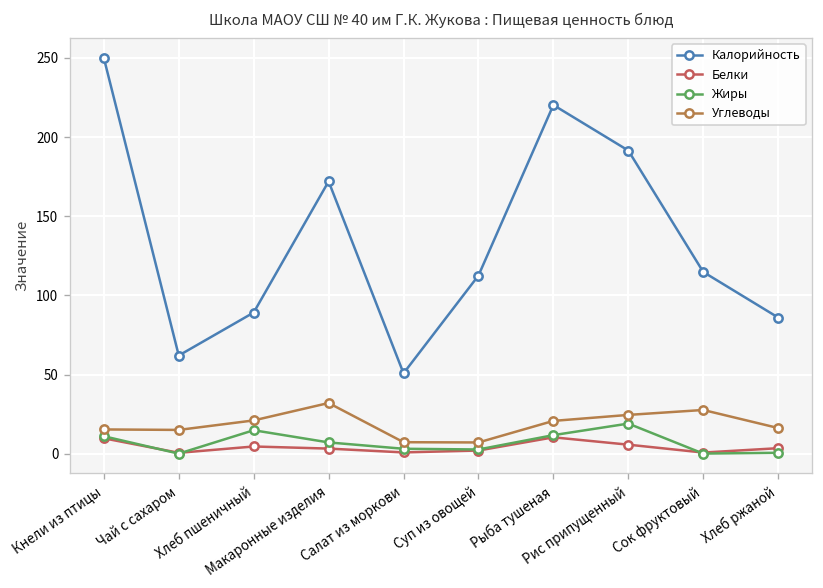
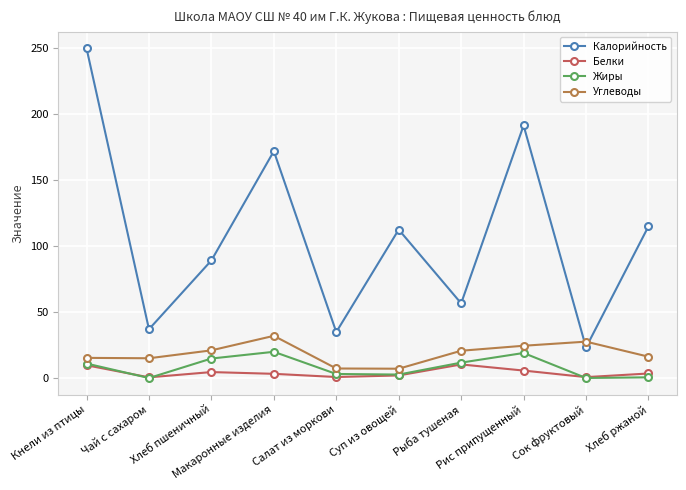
Калорийность, Чай с сахаром: 62 -> 37
Жиры, Макаронные изделия: 7 -> 20
Калорийность, Салат из моркови: 51 -> 35
Калорийность, Рыба тушеная: 220 -> 57
Калорийность, Сок фруктовый: 115 -> 23
Калорийность, Хлеб ржаной: 86 -> 115
